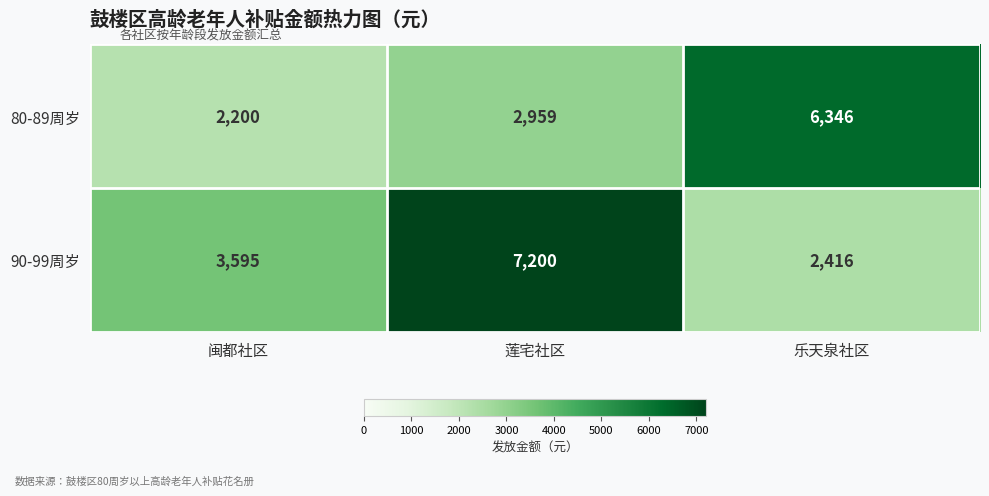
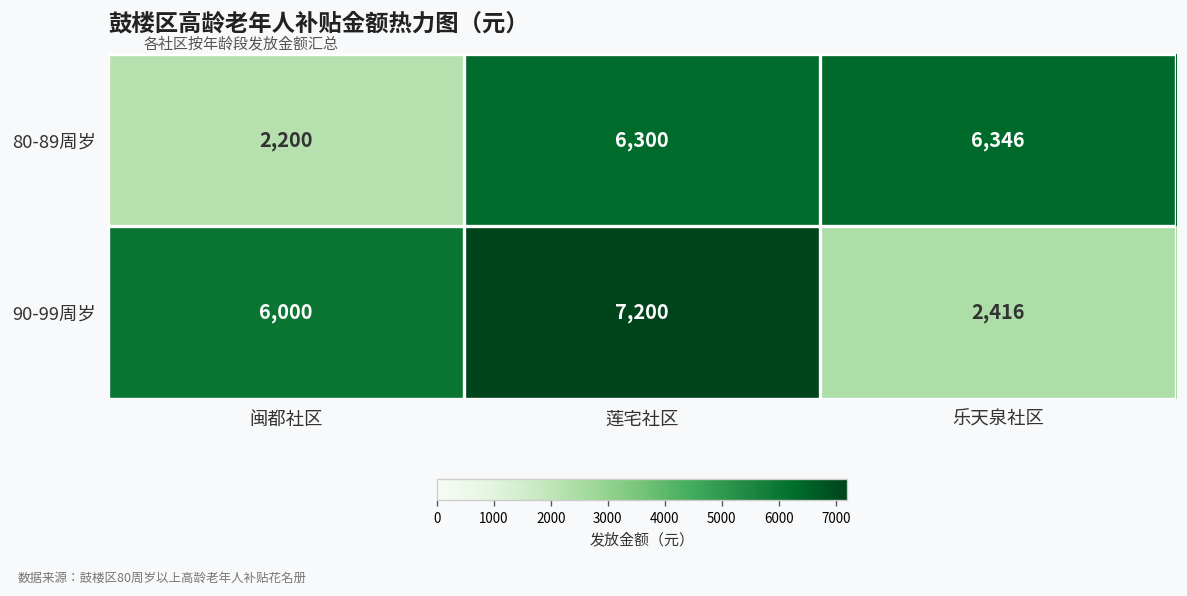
80-89周岁, 莲宅社区: 2,959 -> 6,300
90-99周岁, 闽都社区: 3,595 -> 6,000
